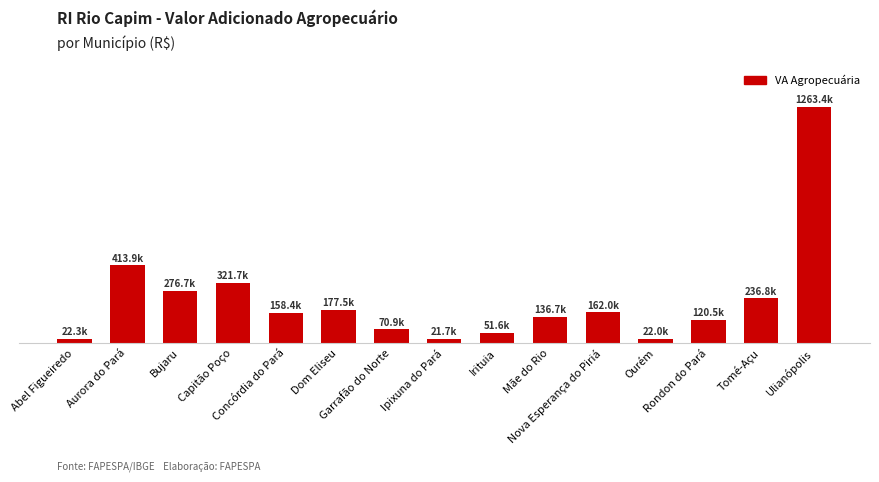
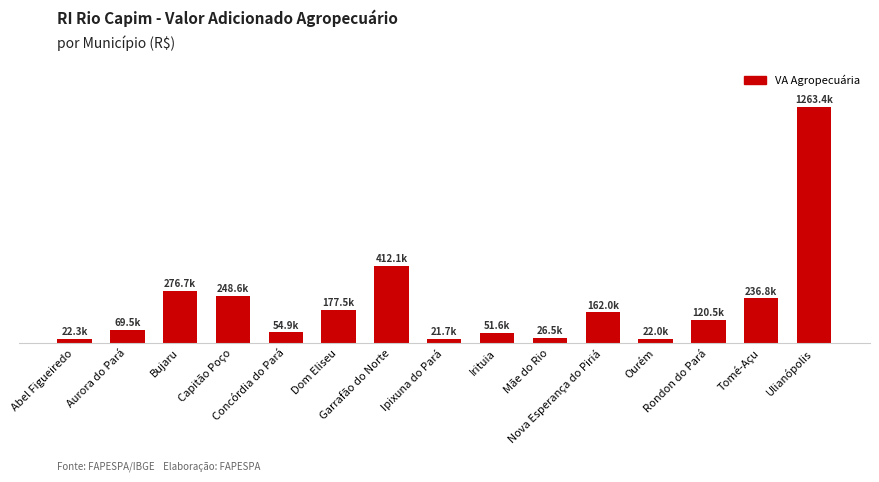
Aurora do Pará: 413.9k -> 69.5k
Capitão Poço: 321.7k -> 248.6k
Concórdia do Pará: 158.4k -> 54.9k
Garrafão do Norte: 70.9k -> 412.1k
Mãe do Rio: 136.7k -> 26.5k
